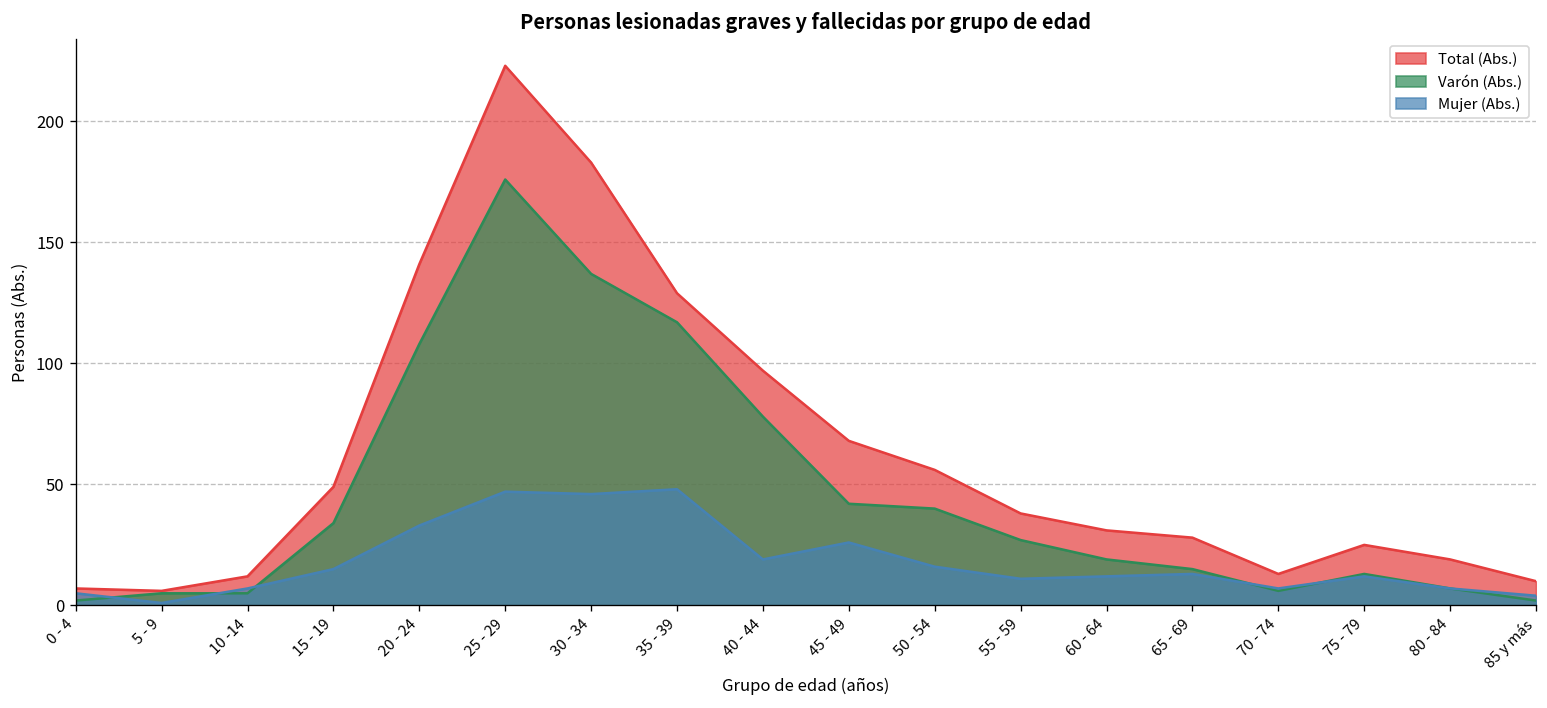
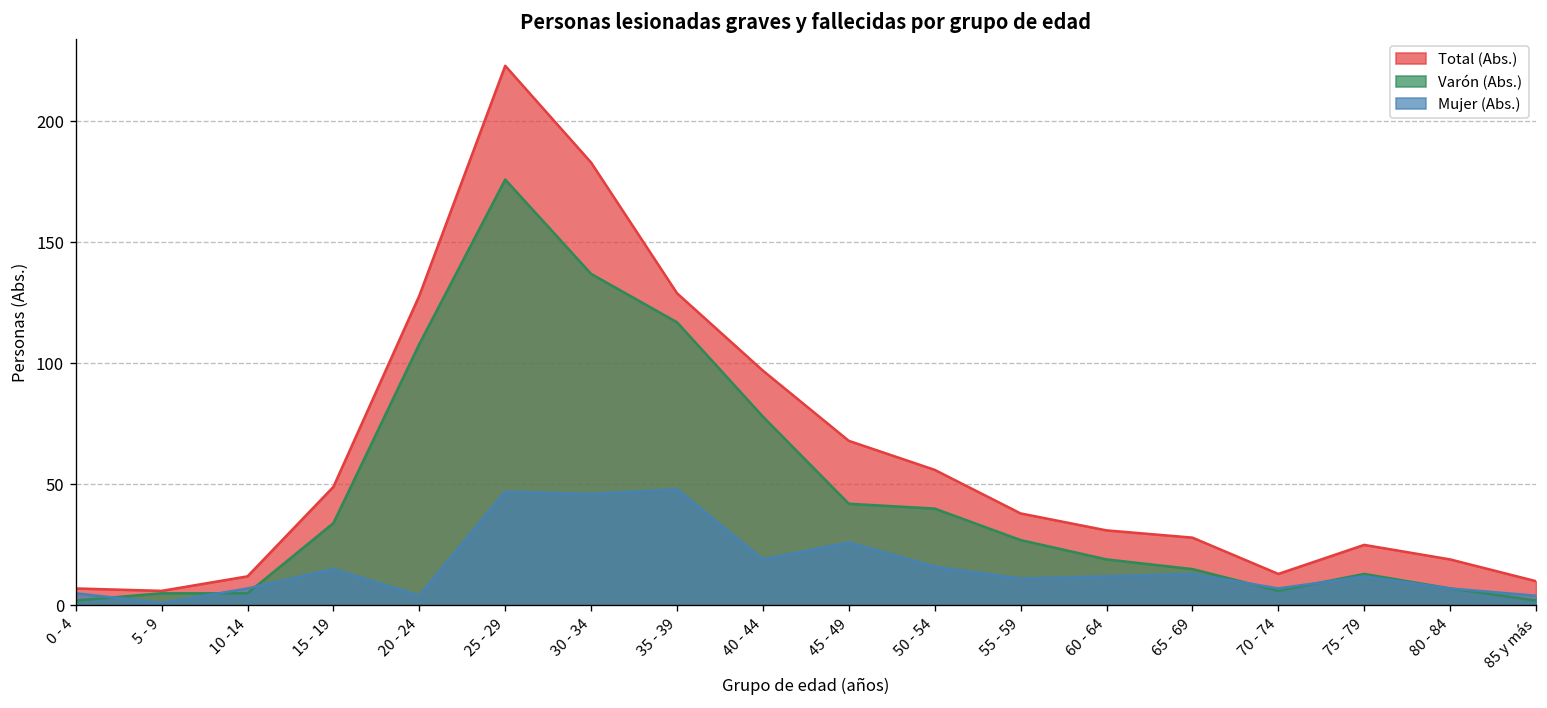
Total (Abs.), 20 - 24: 141 -> 128
Mujer (Abs.), 20 - 24: 33 -> 4
